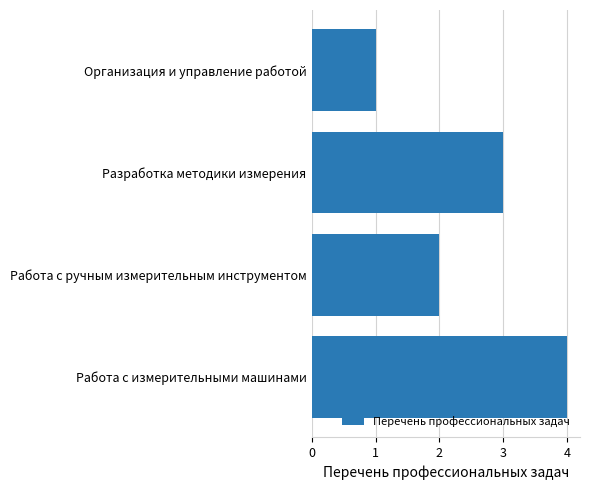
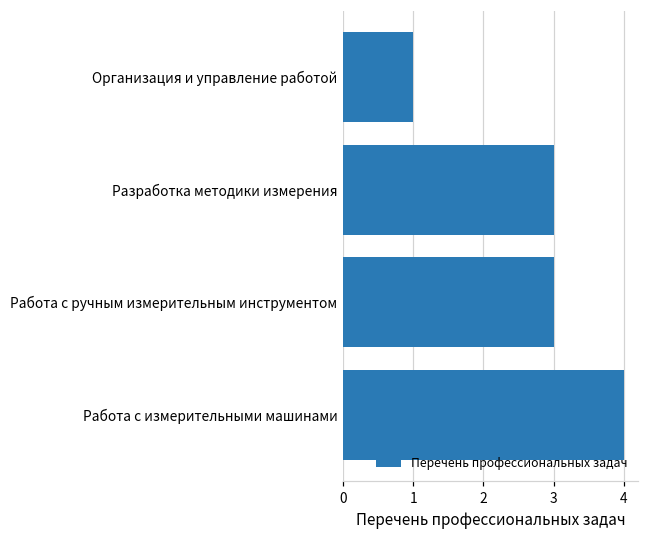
Работа с ручным измерительным инструментом: 2 -> 3
